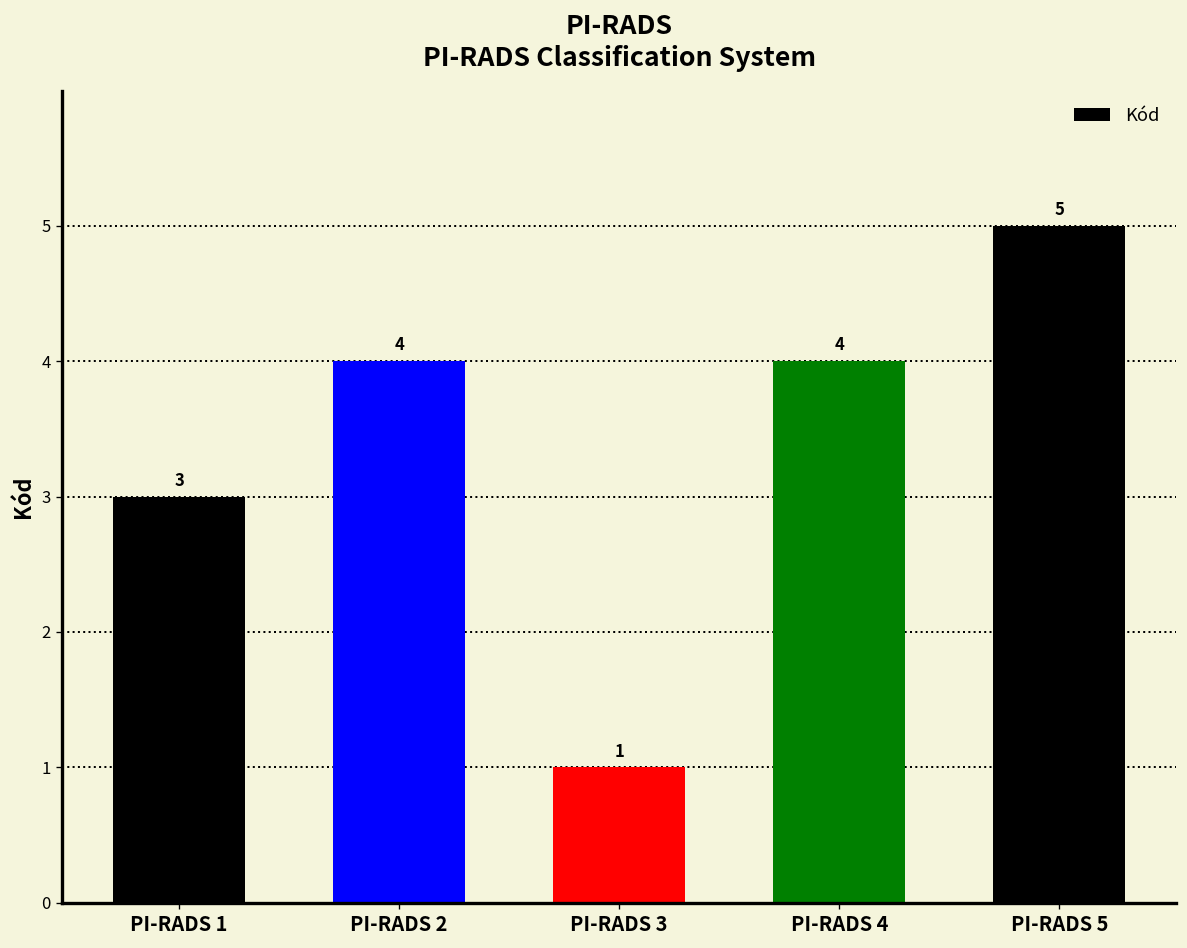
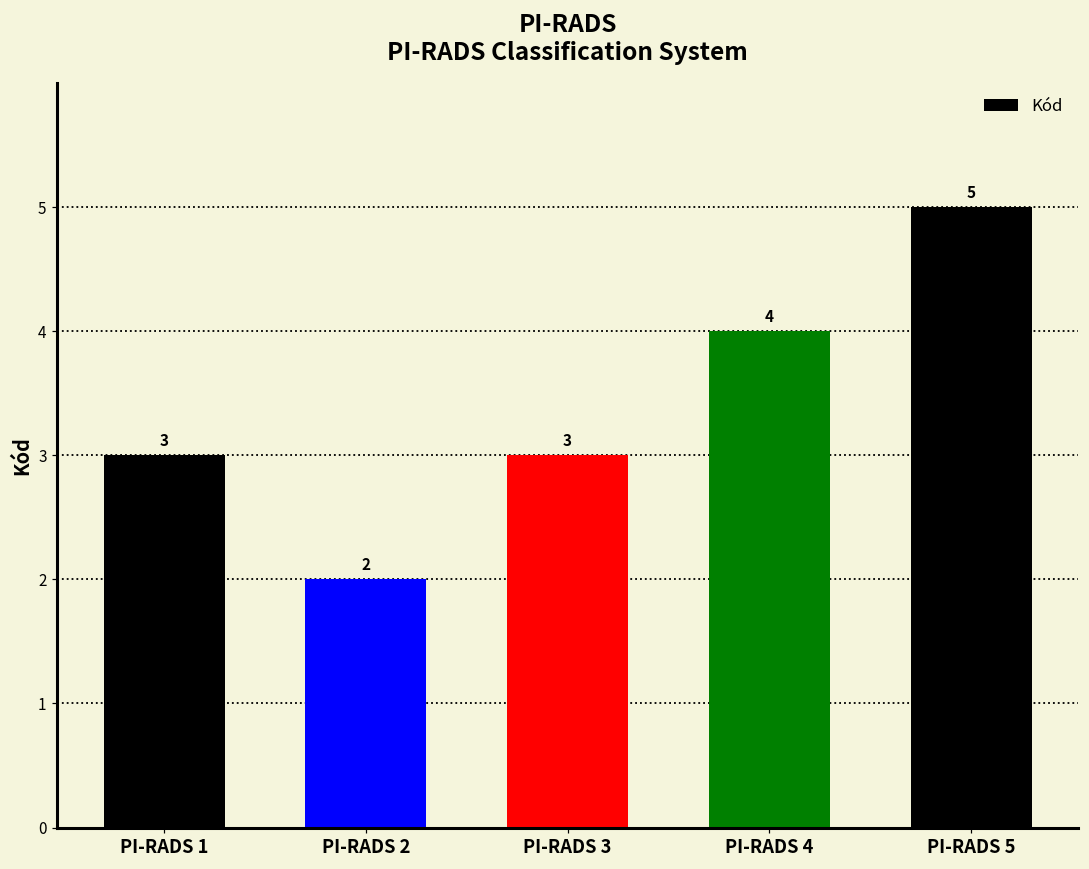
PI-RADS 2: 4 -> 2
PI-RADS 3: 1 -> 3
